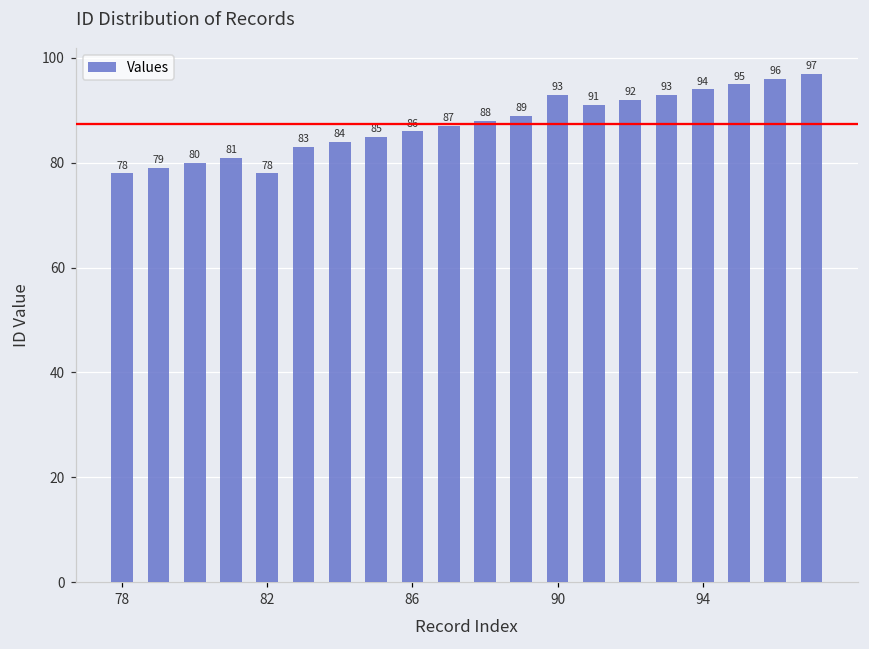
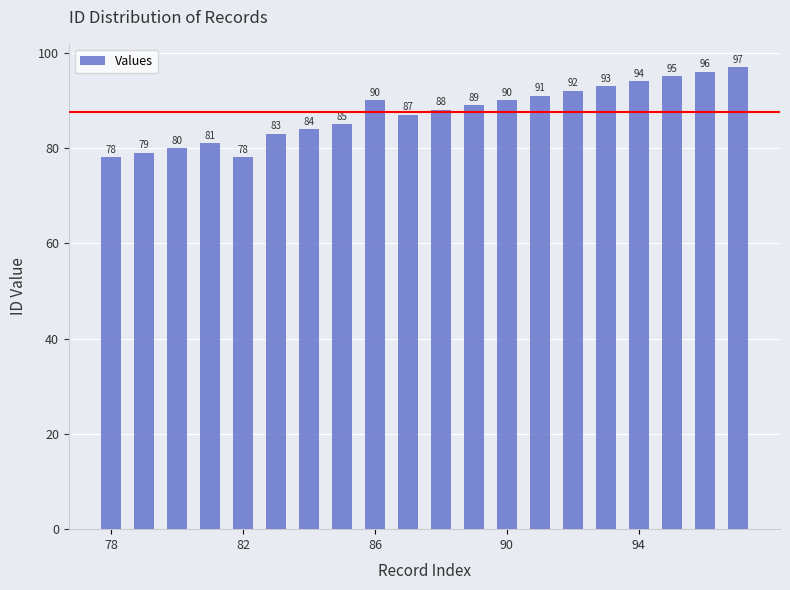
86: 86 -> 90
90: 93 -> 90
